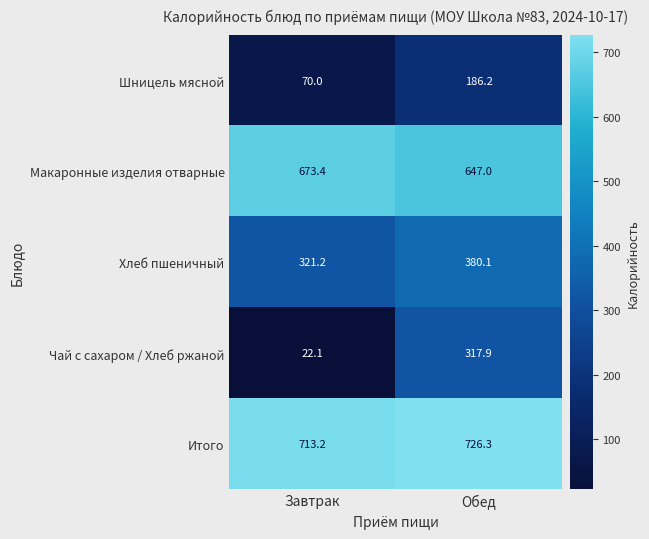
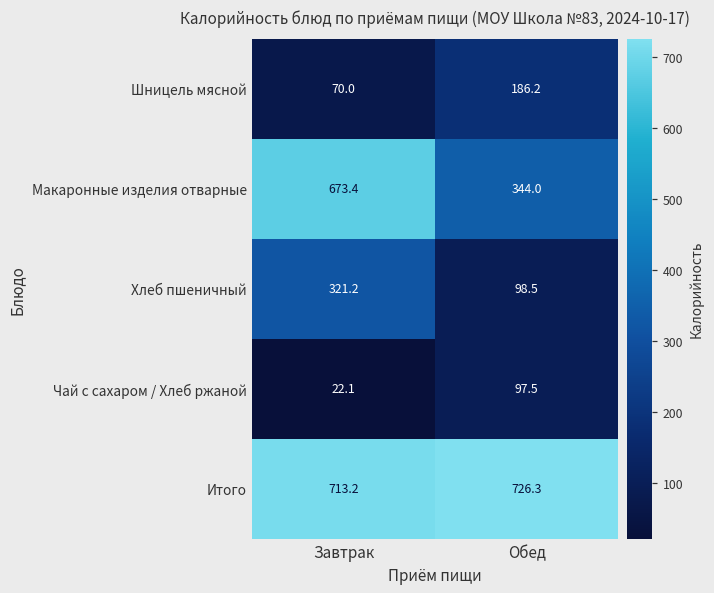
Макаронные изделия отварные, Обед: 647.0 -> 344.0
Хлеб пшеничный, Обед: 380.1 -> 98.5
Чай с сахаром / Хлеб ржаной, Обед: 317.9 -> 97.5
